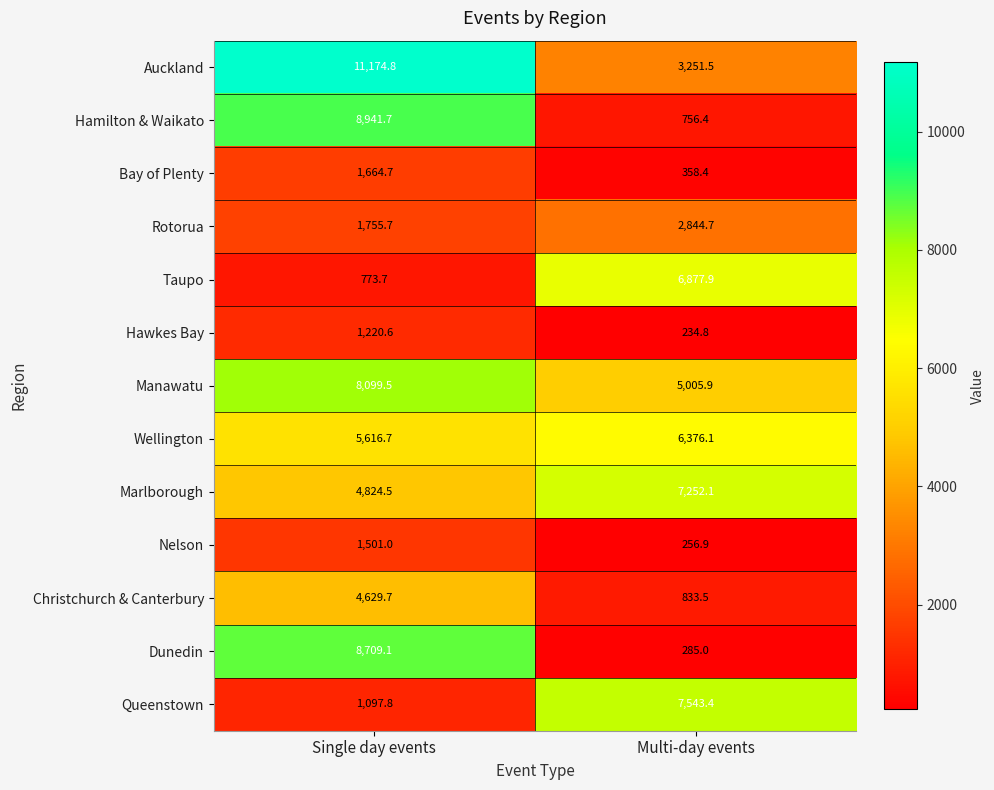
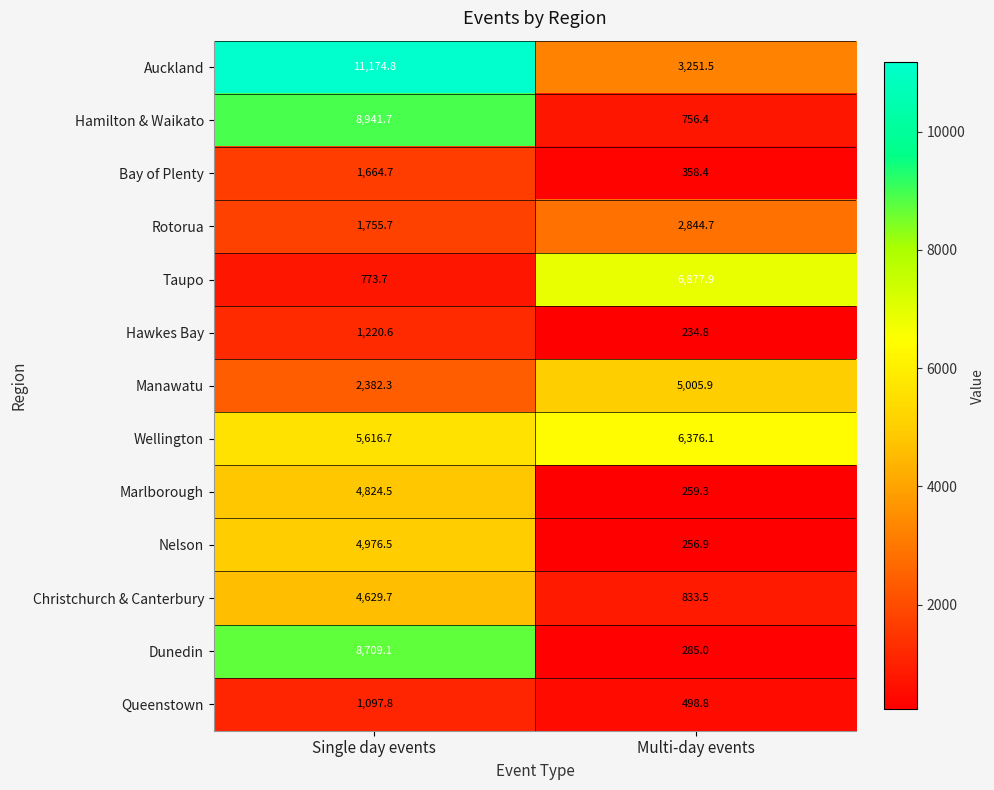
Manawatu, Single day events: 8,099.5 -> 2,382.3
Marlborough, Multi-day events: 7,252.1 -> 259.3
Nelson, Single day events: 1,501.0 -> 4,976.5
Queenstown, Multi-day events: 7,543.4 -> 498.8
